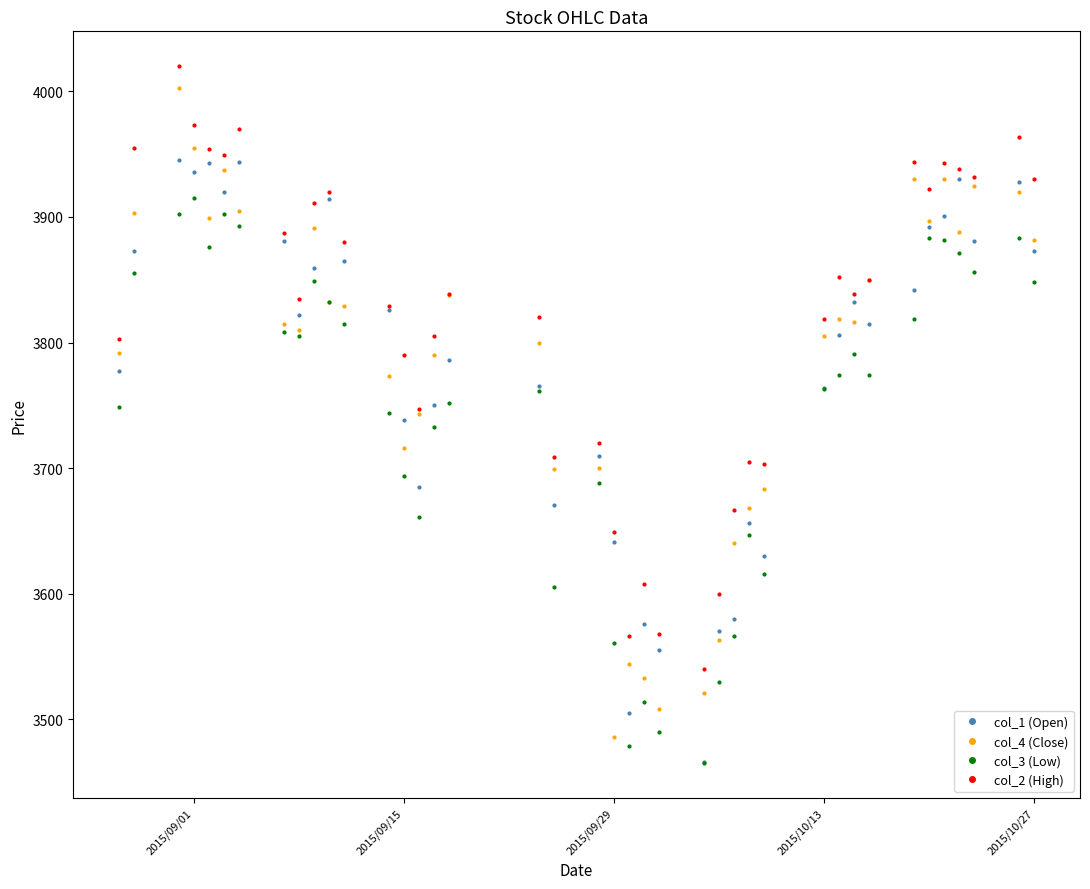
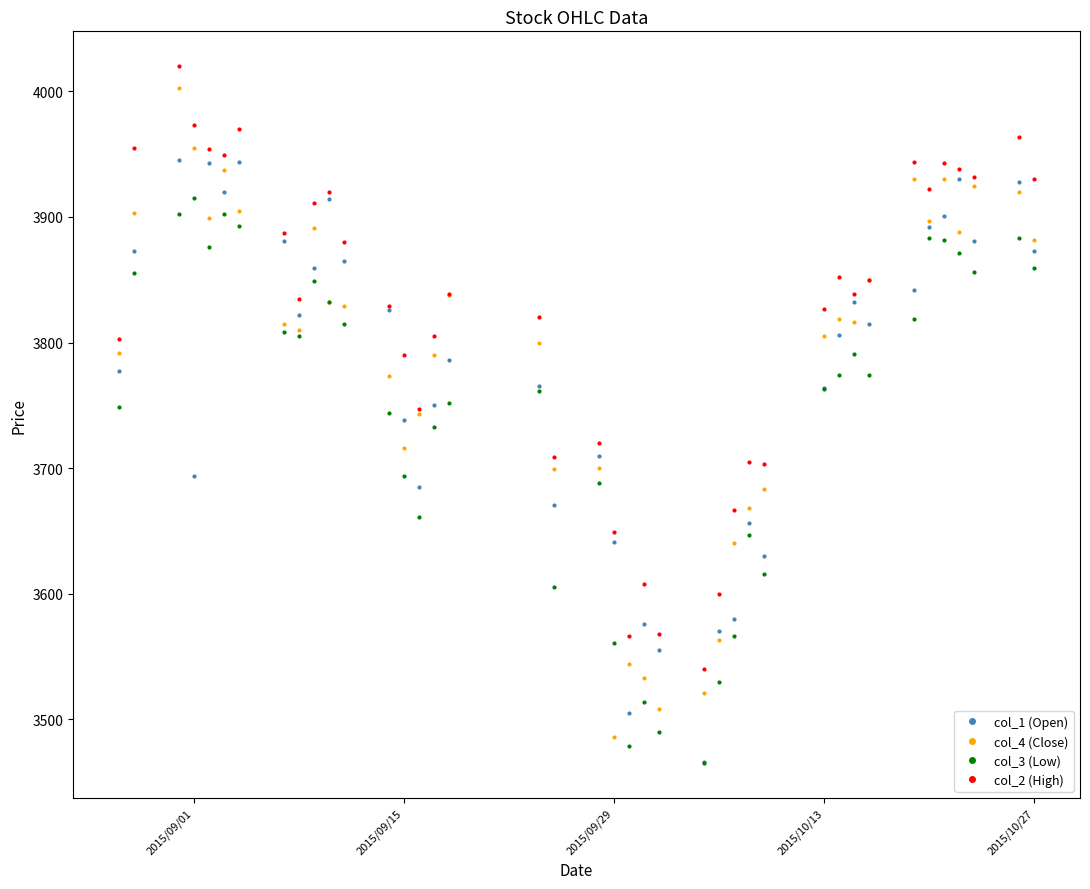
col_1 (Open), 2015/09/01: 3936 -> 3694
col_2 (High), 2015/10/13: 3819 -> 3827
col_3 (Low), 2015/10/27: 3848 -> 3859
